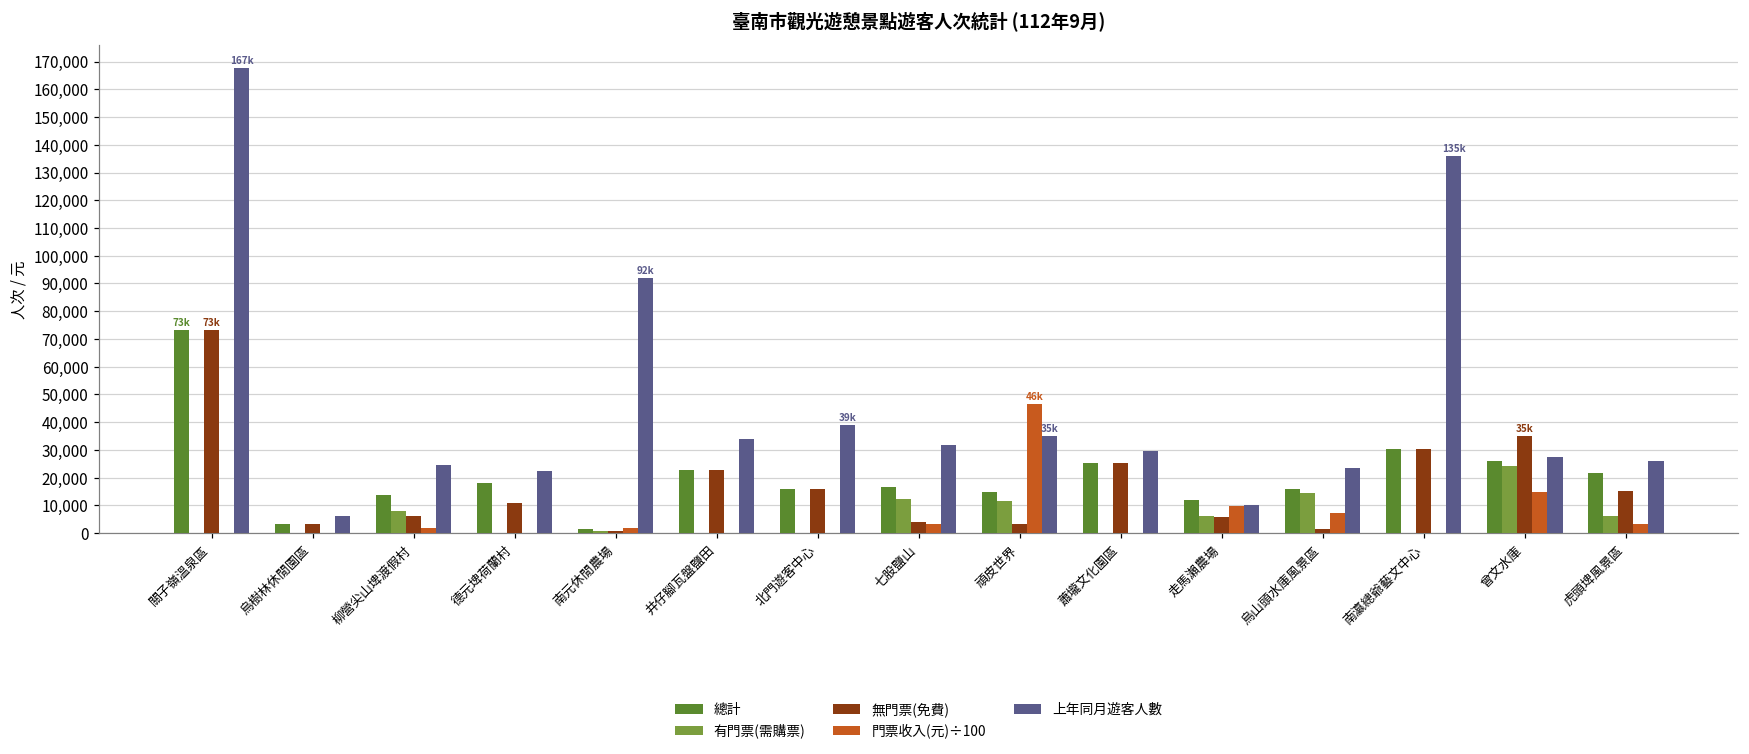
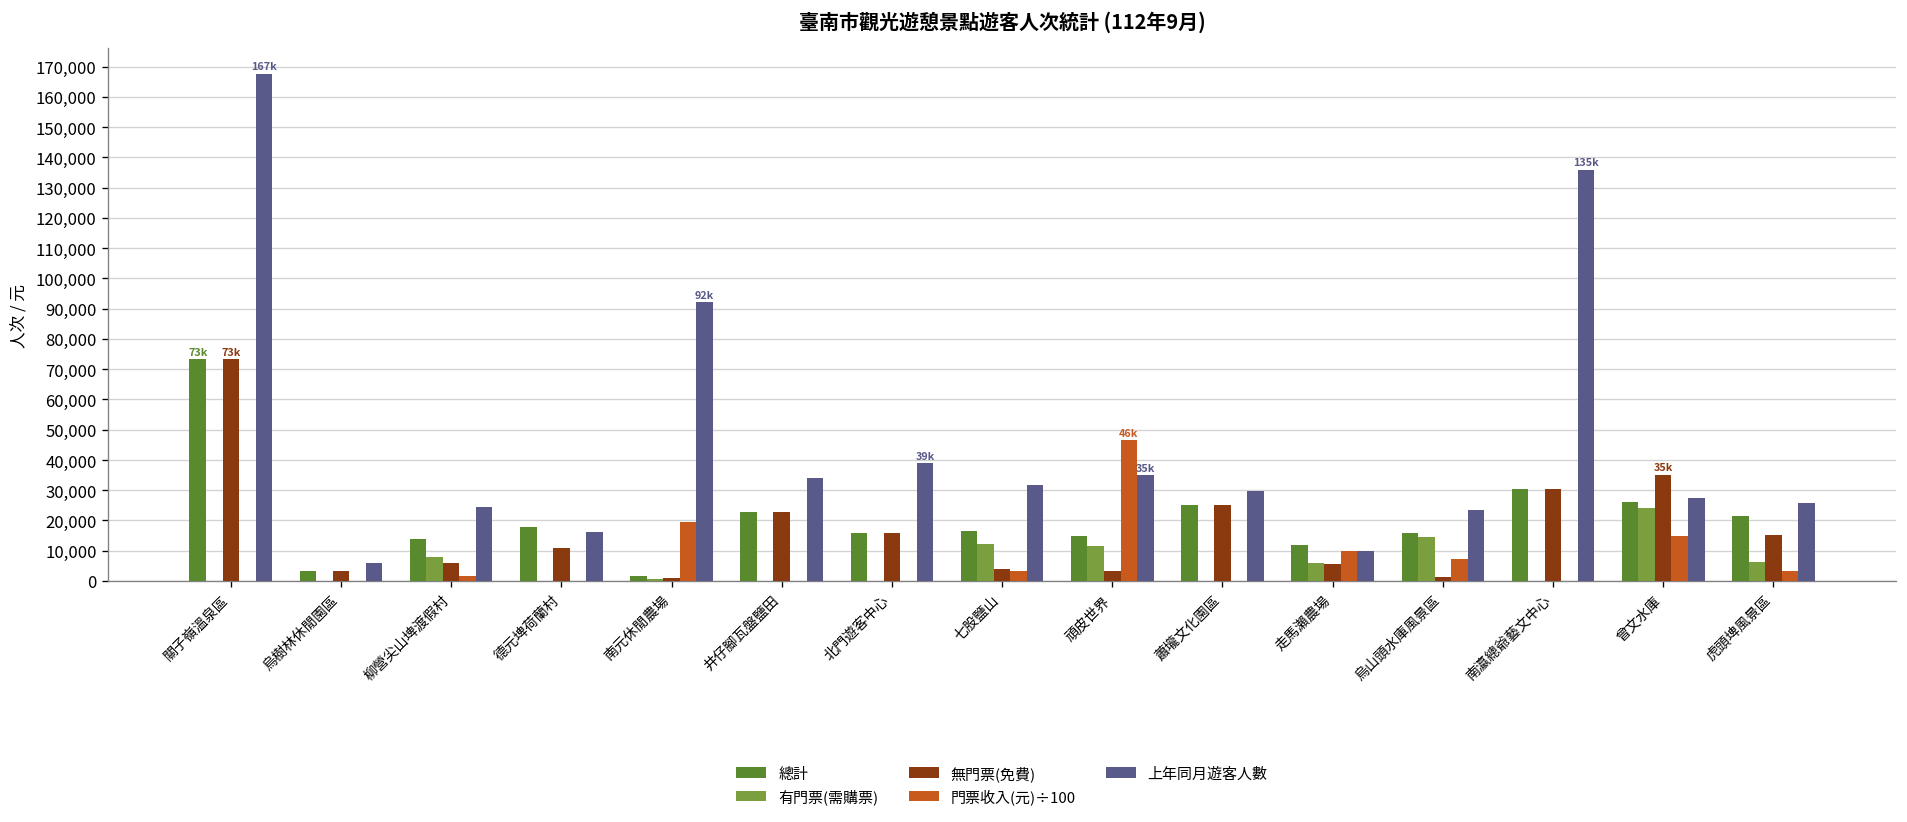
上年同月遊客人數, 德元埤荷蘭村: 22,000 -> 16,000
門票收入(元)÷100, 南元休閒農場: 2,000 -> 20,000
